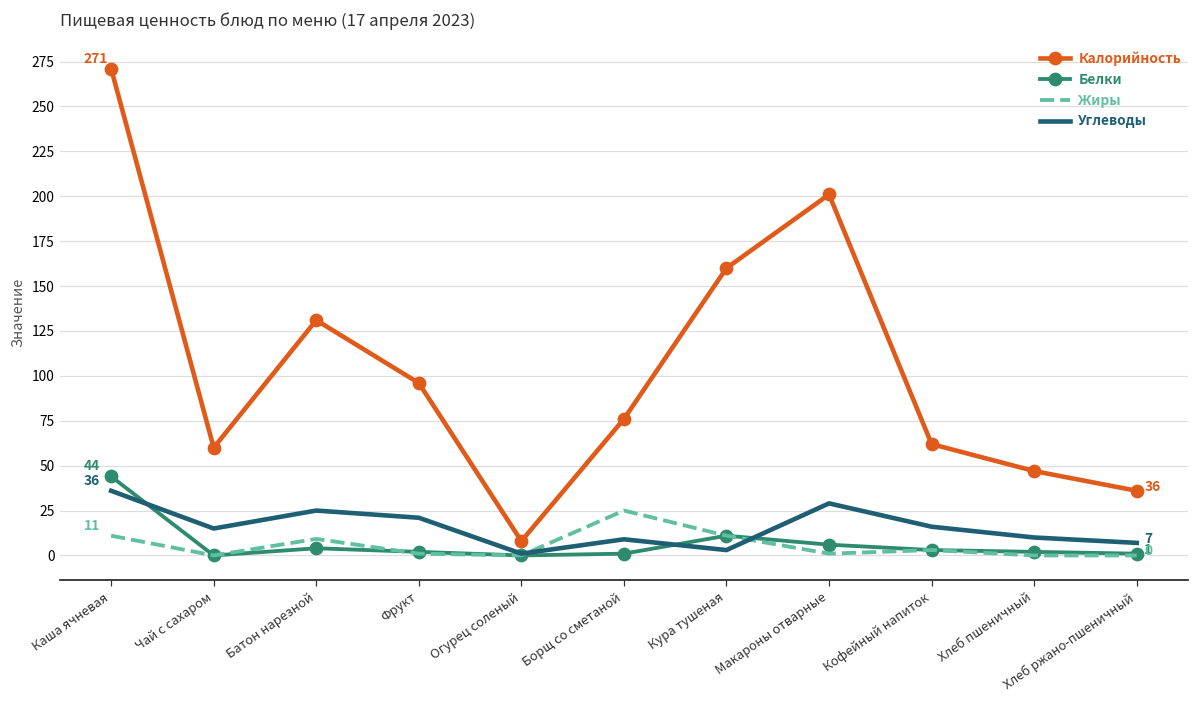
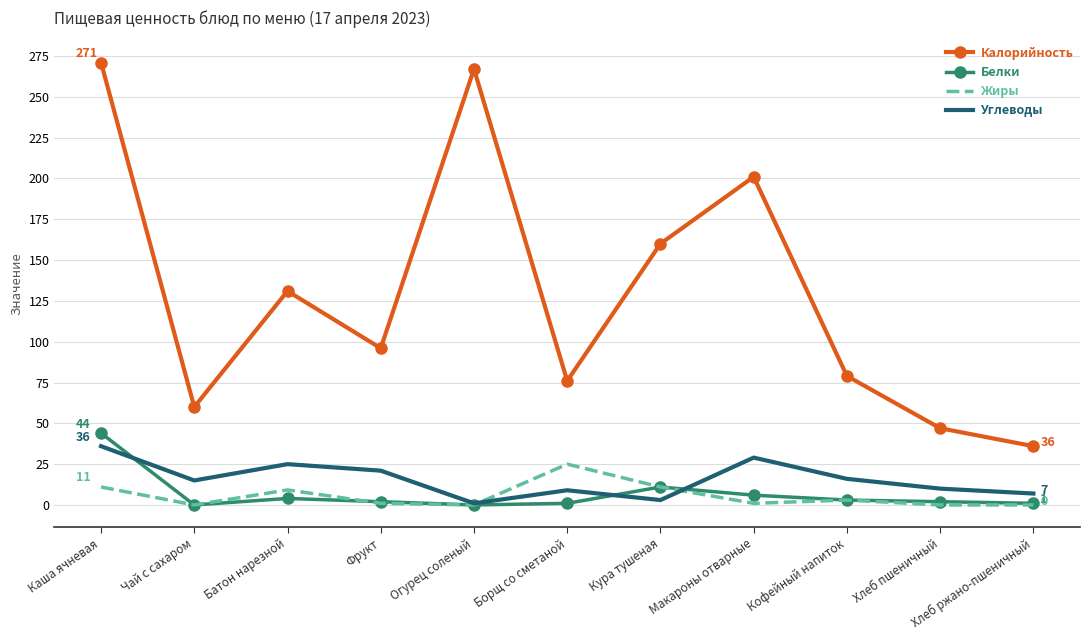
Калорийность, Огурец соленый: 8 -> 267
Калорийность, Кофейный напиток: 62 -> 79
